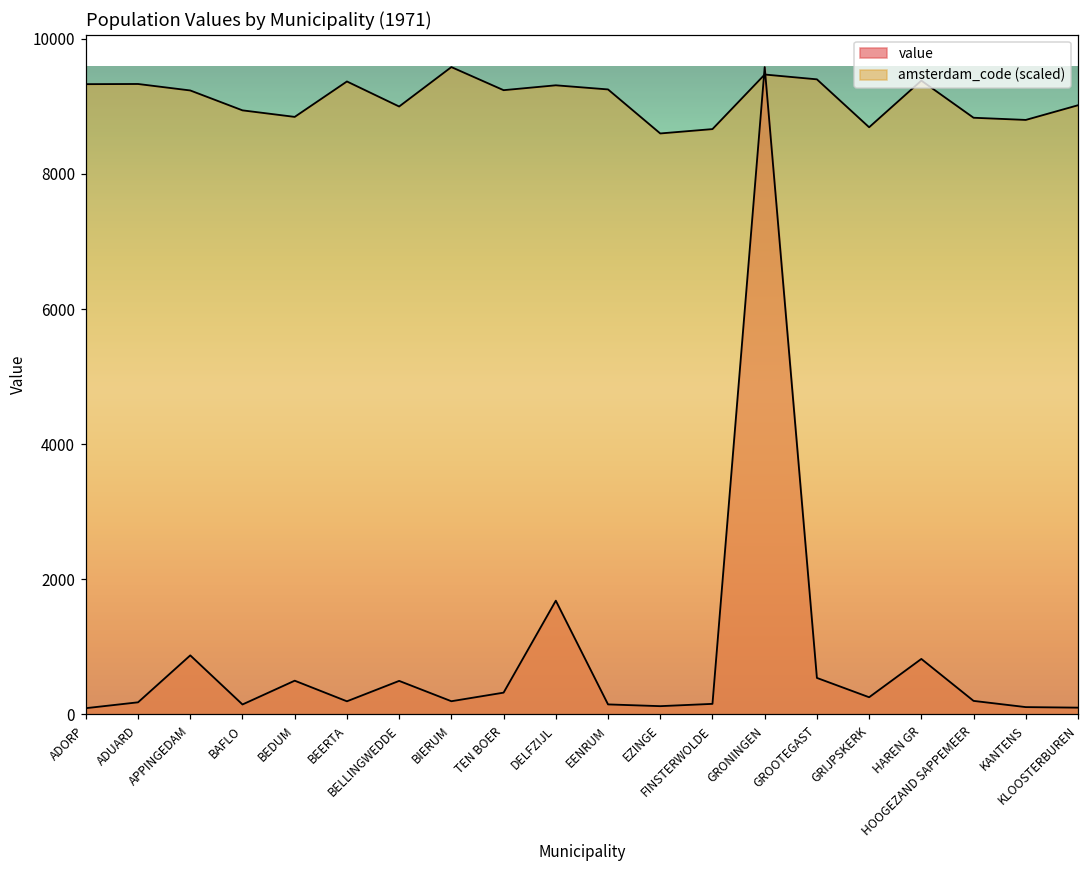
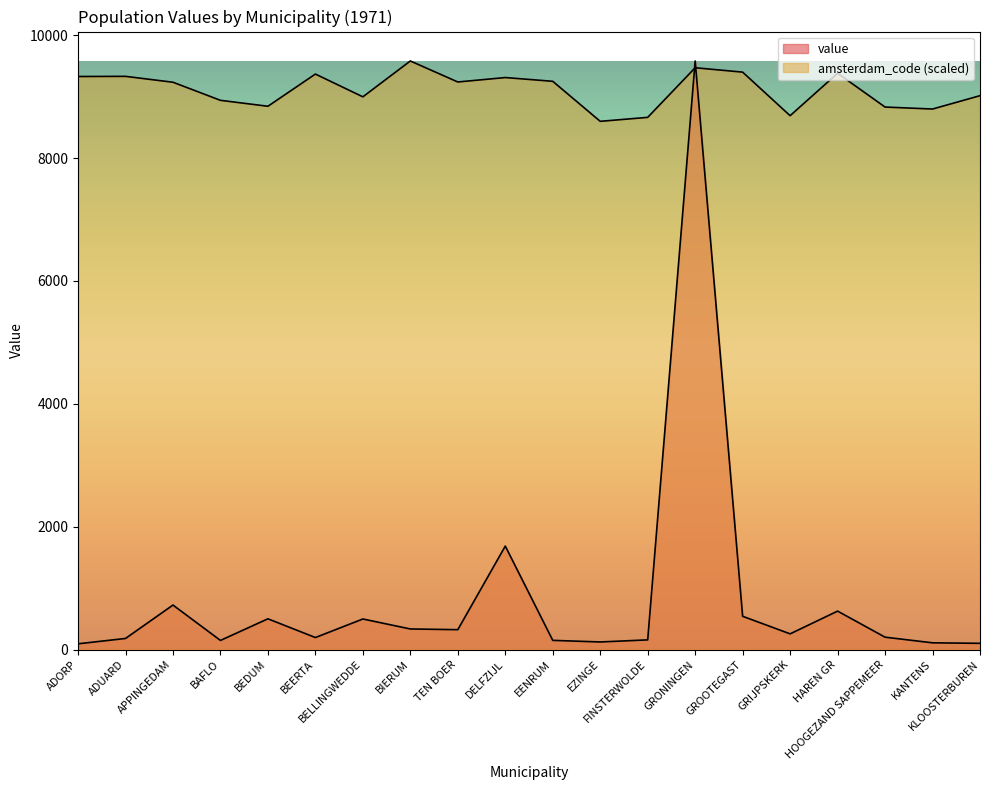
value, APPINGEDAM: 900 -> 700
value, BIERUM: 200 -> 300
value, HAREN GR: 800 -> 600
